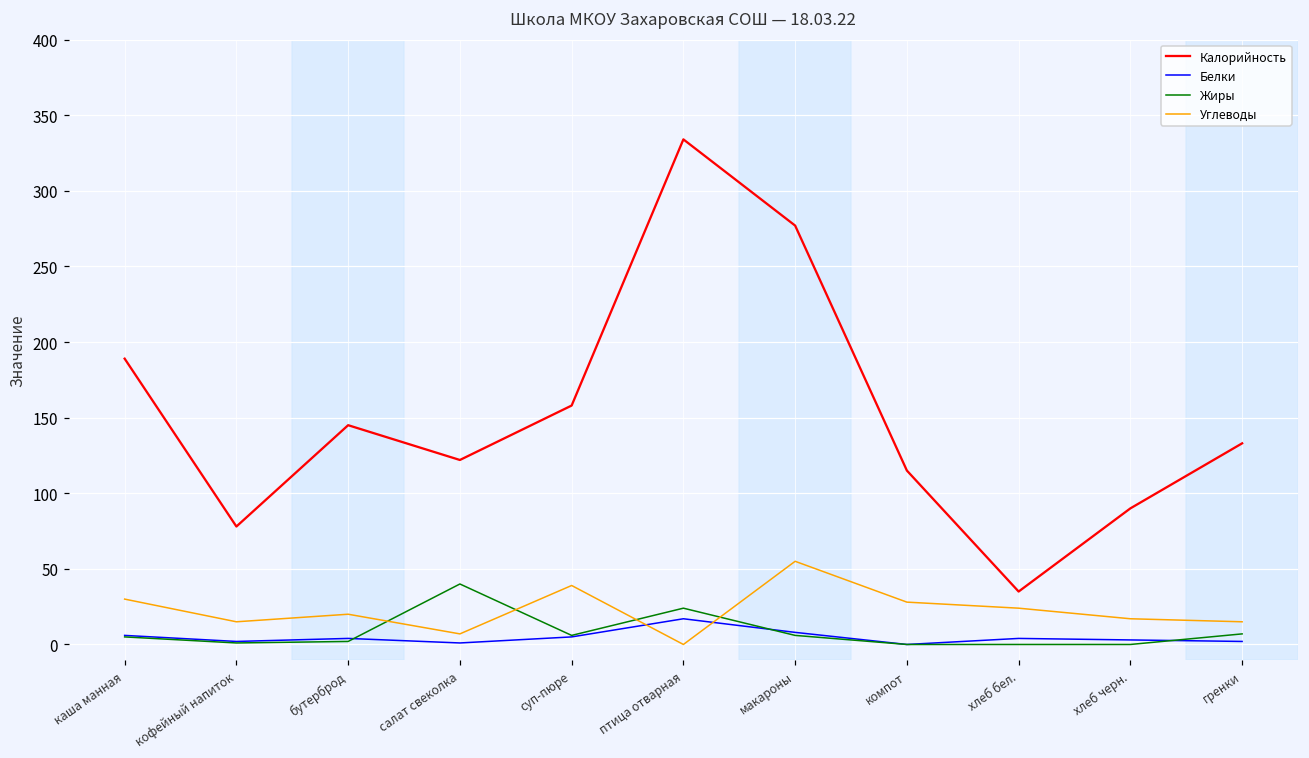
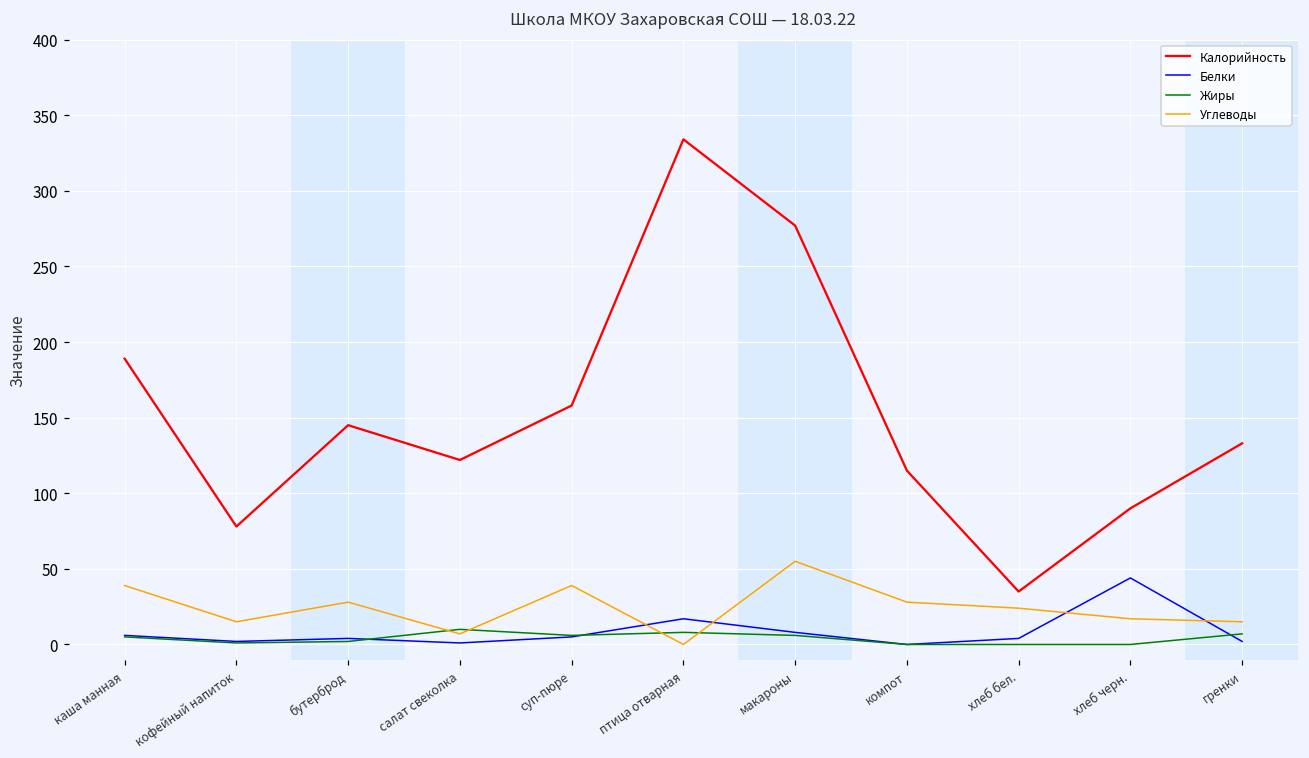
Углеводы, каша манная: 30 -> 39
Углеводы, бутерброд: 20 -> 28
Жиры, салат свеколка: 40 -> 10
Жиры, птица отварная: 24 -> 8
Белки, хлеб черн.: 3 -> 44
